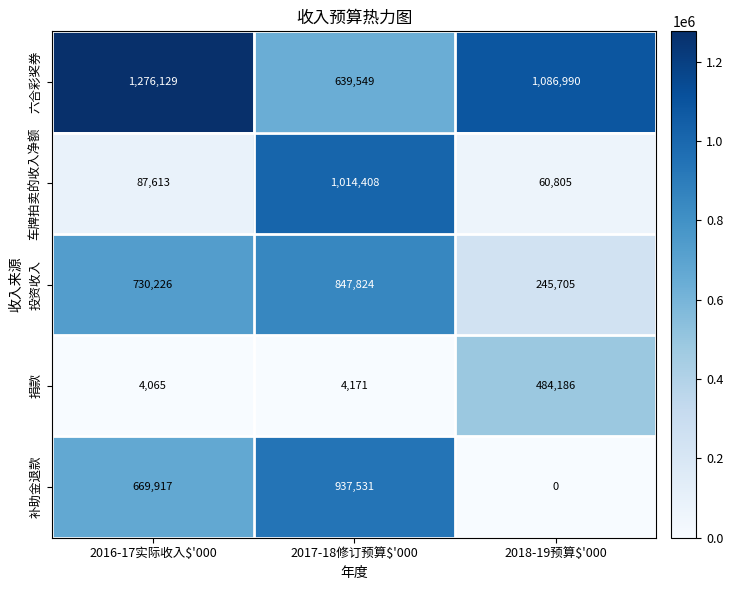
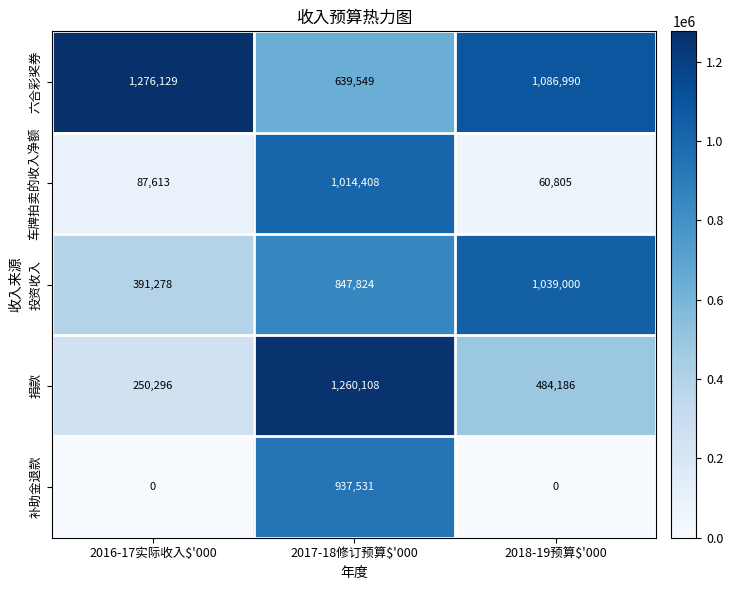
投资收入, 2016-17实际收入$'000: 730,226 -> 391,278
投资收入, 2018-19预算$'000: 245,705 -> 1,039,000
捐款, 2016-17实际收入$'000: 4,065 -> 250,296
捐款, 2017-18修订预算$'000: 4,171 -> 1,260,108
补助金退款, 2016-17实际收入$'000: 669,917 -> 0
